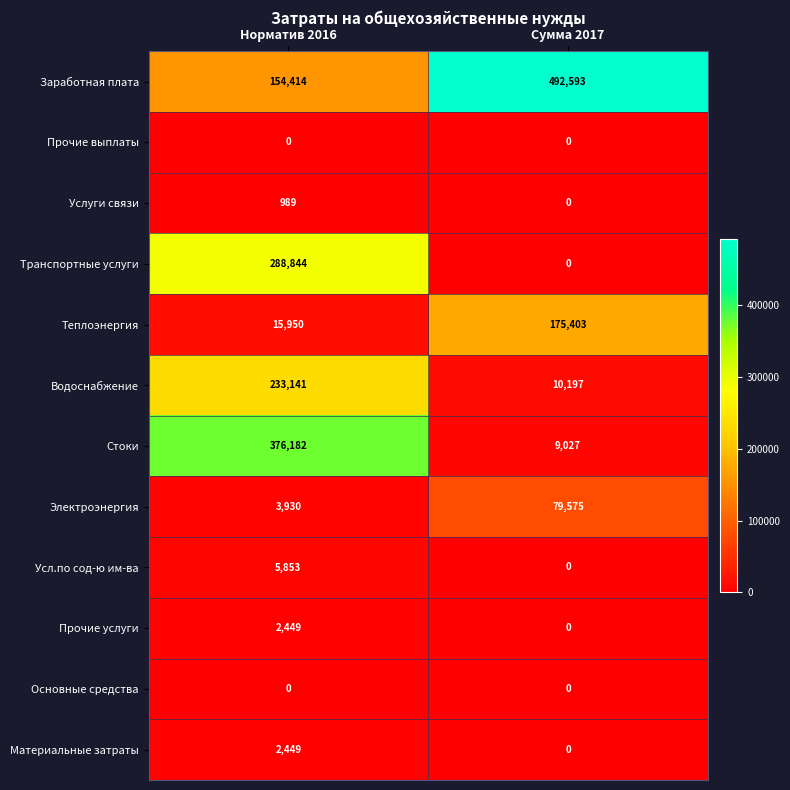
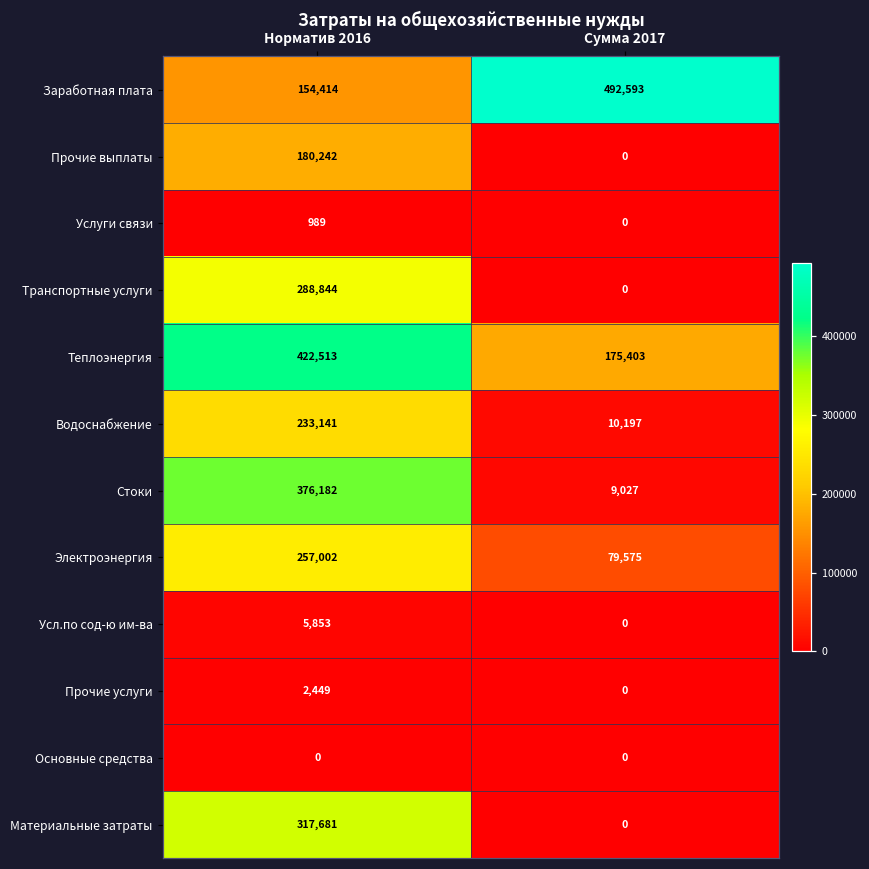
Прочие выплаты, Норматив 2016: 0 -> 180,242
Теплоэнергия, Норматив 2016: 15,950 -> 422,513
Электроэнергия, Норматив 2016: 3,930 -> 257,002
Материальные затраты, Норматив 2016: 2,449 -> 317,681
